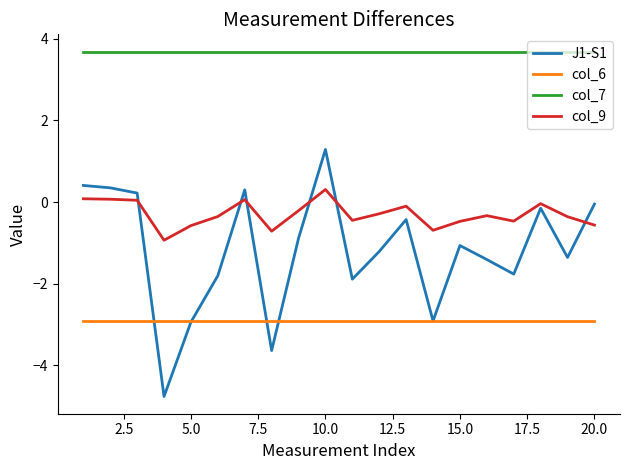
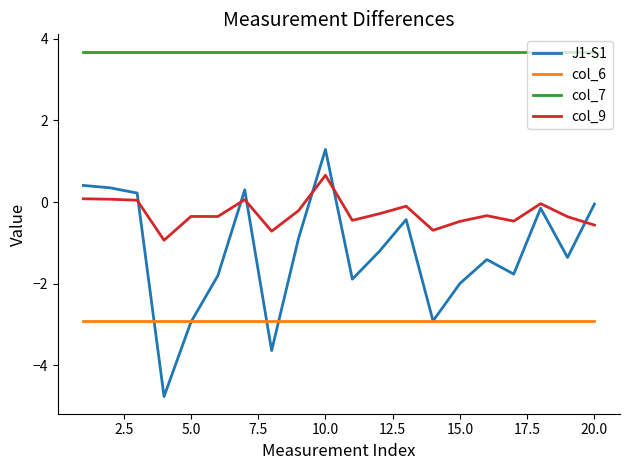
col_9, 5.0: -0.6 -> -0.4
col_9, 10.0: 0.3 -> 0.7
J1-S1, 15.0: -1.1 -> -2.0
